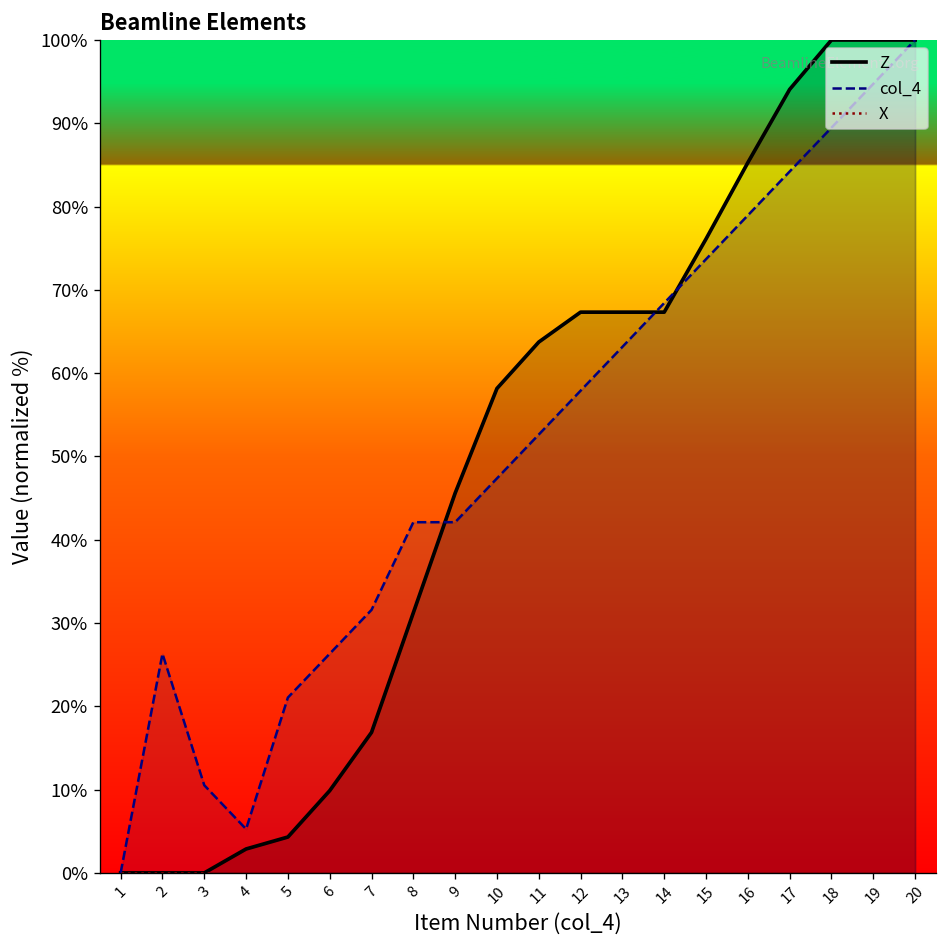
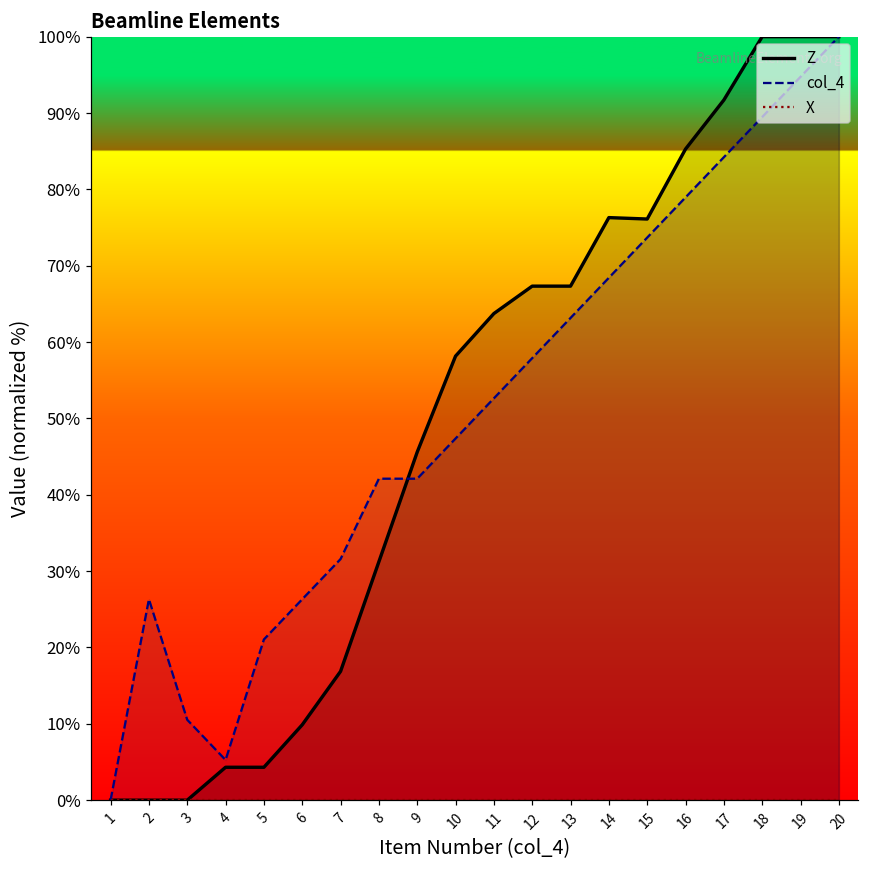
Z, 4: 3% -> 4%
Z, 14: 67% -> 76%
Z, 17: 94% -> 92%
